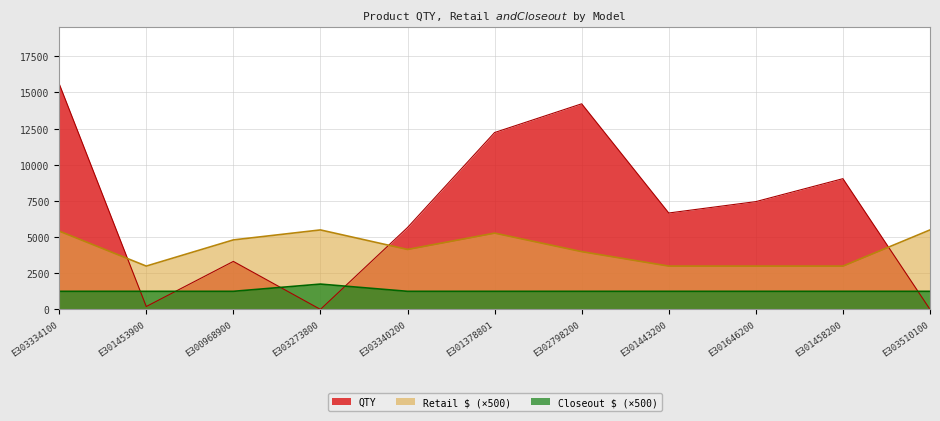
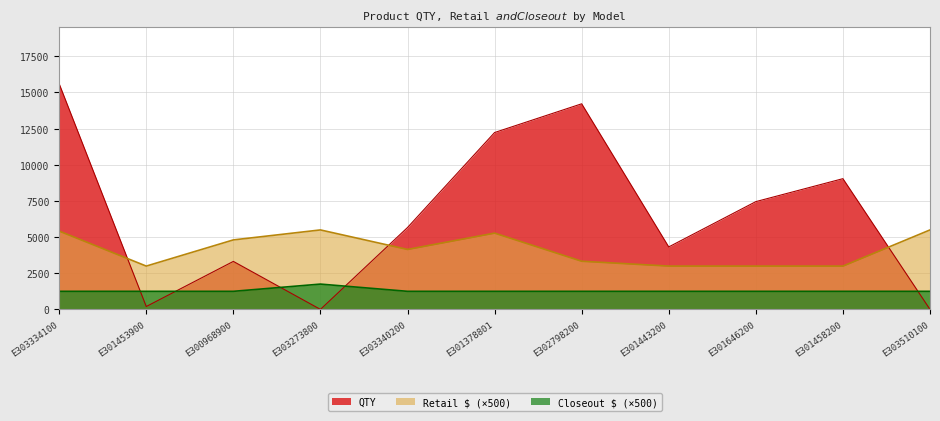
Retail $ (×500), E302798200: 4000 -> 3300
QTY, E301443200: 6700 -> 4300
